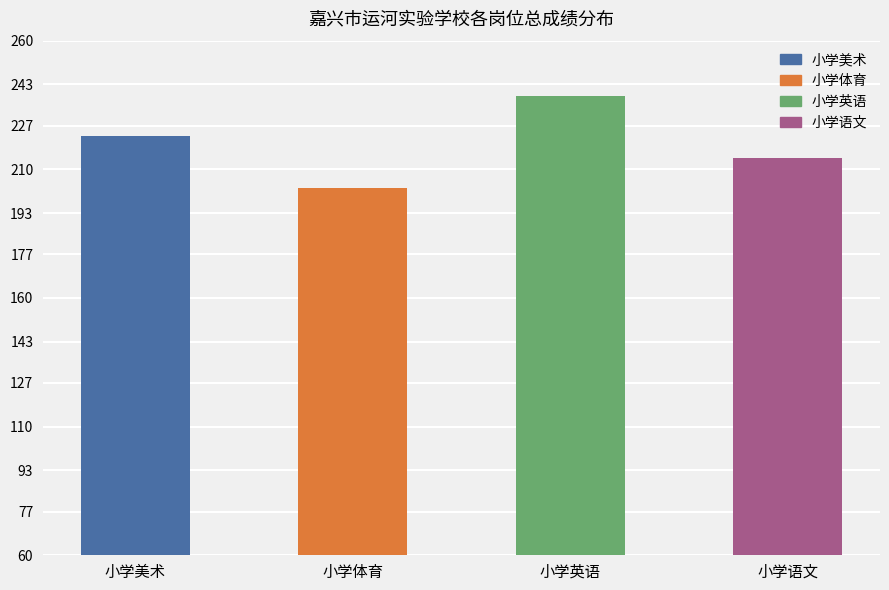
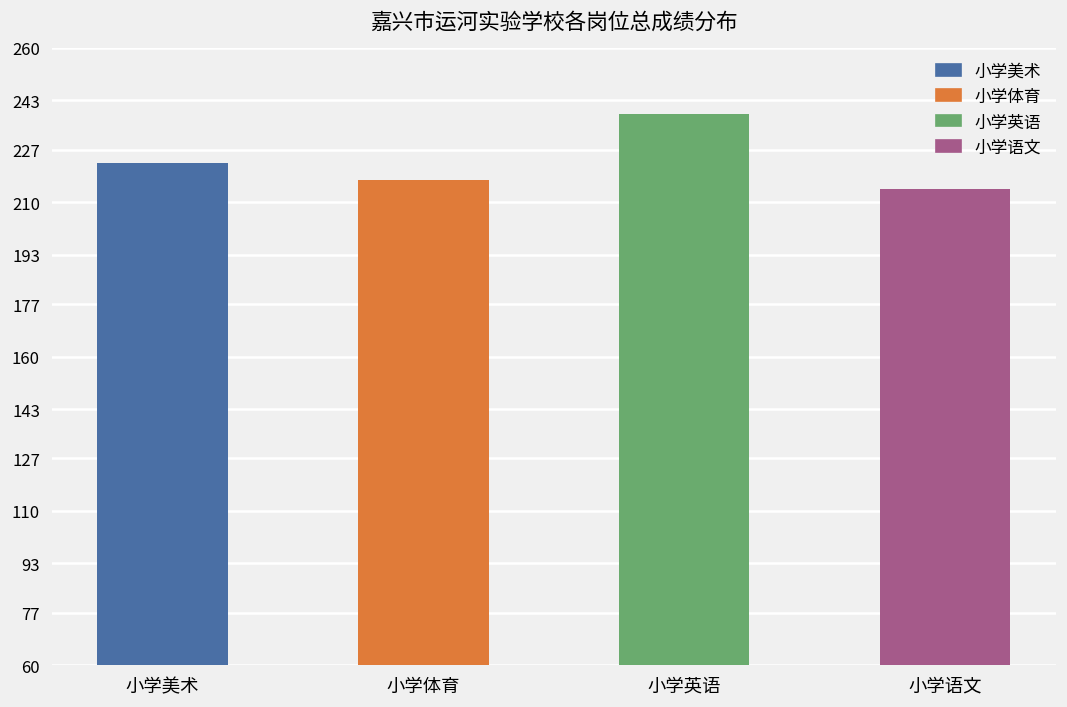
小学体育: 203 -> 217
